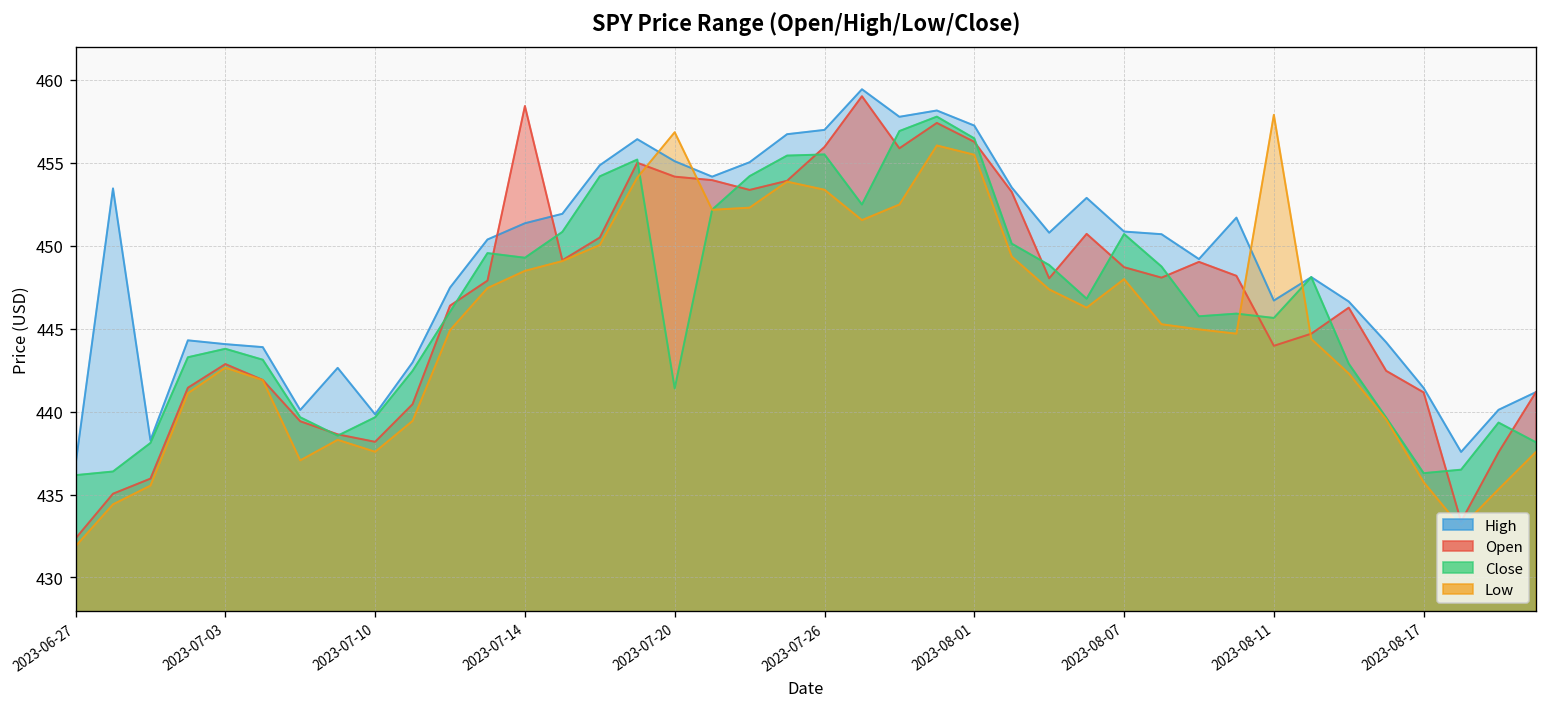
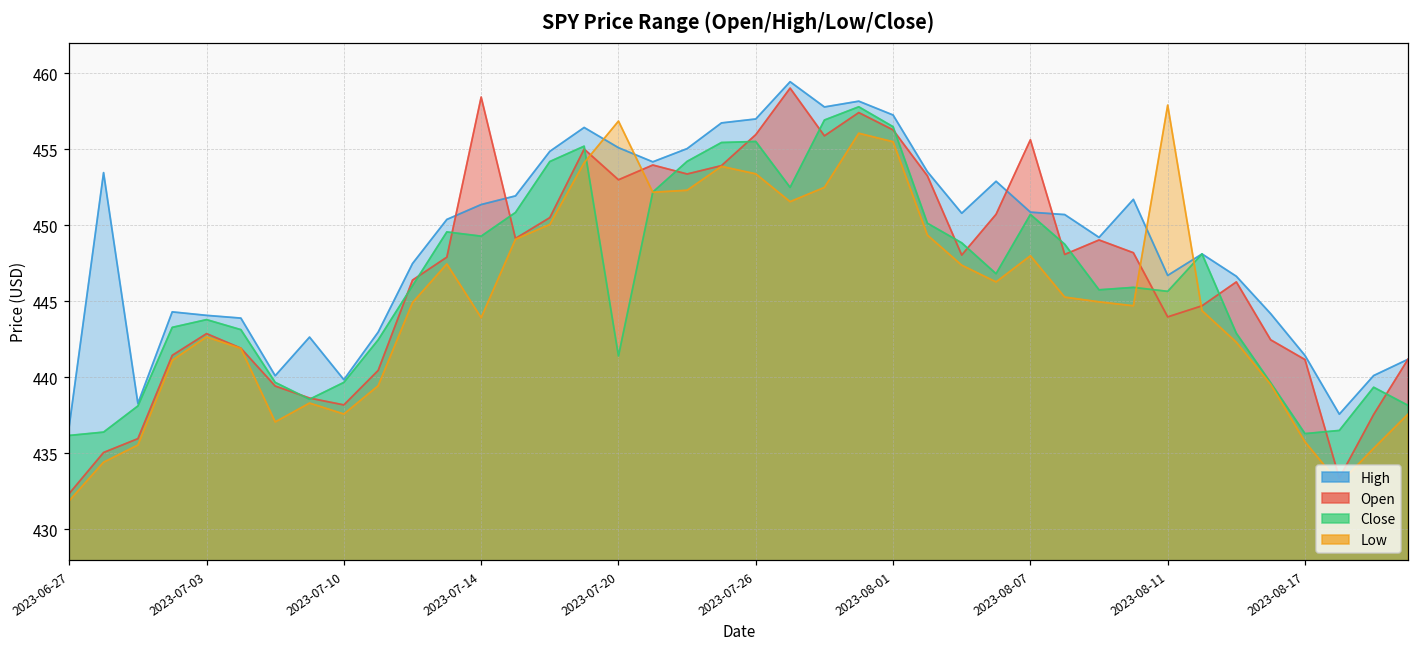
Low, 2023-07-14: 448.5 -> 443.9
Open, 2023-07-20: 454.2 -> 453.0
Open, 2023-08-07: 448.7 -> 455.6
